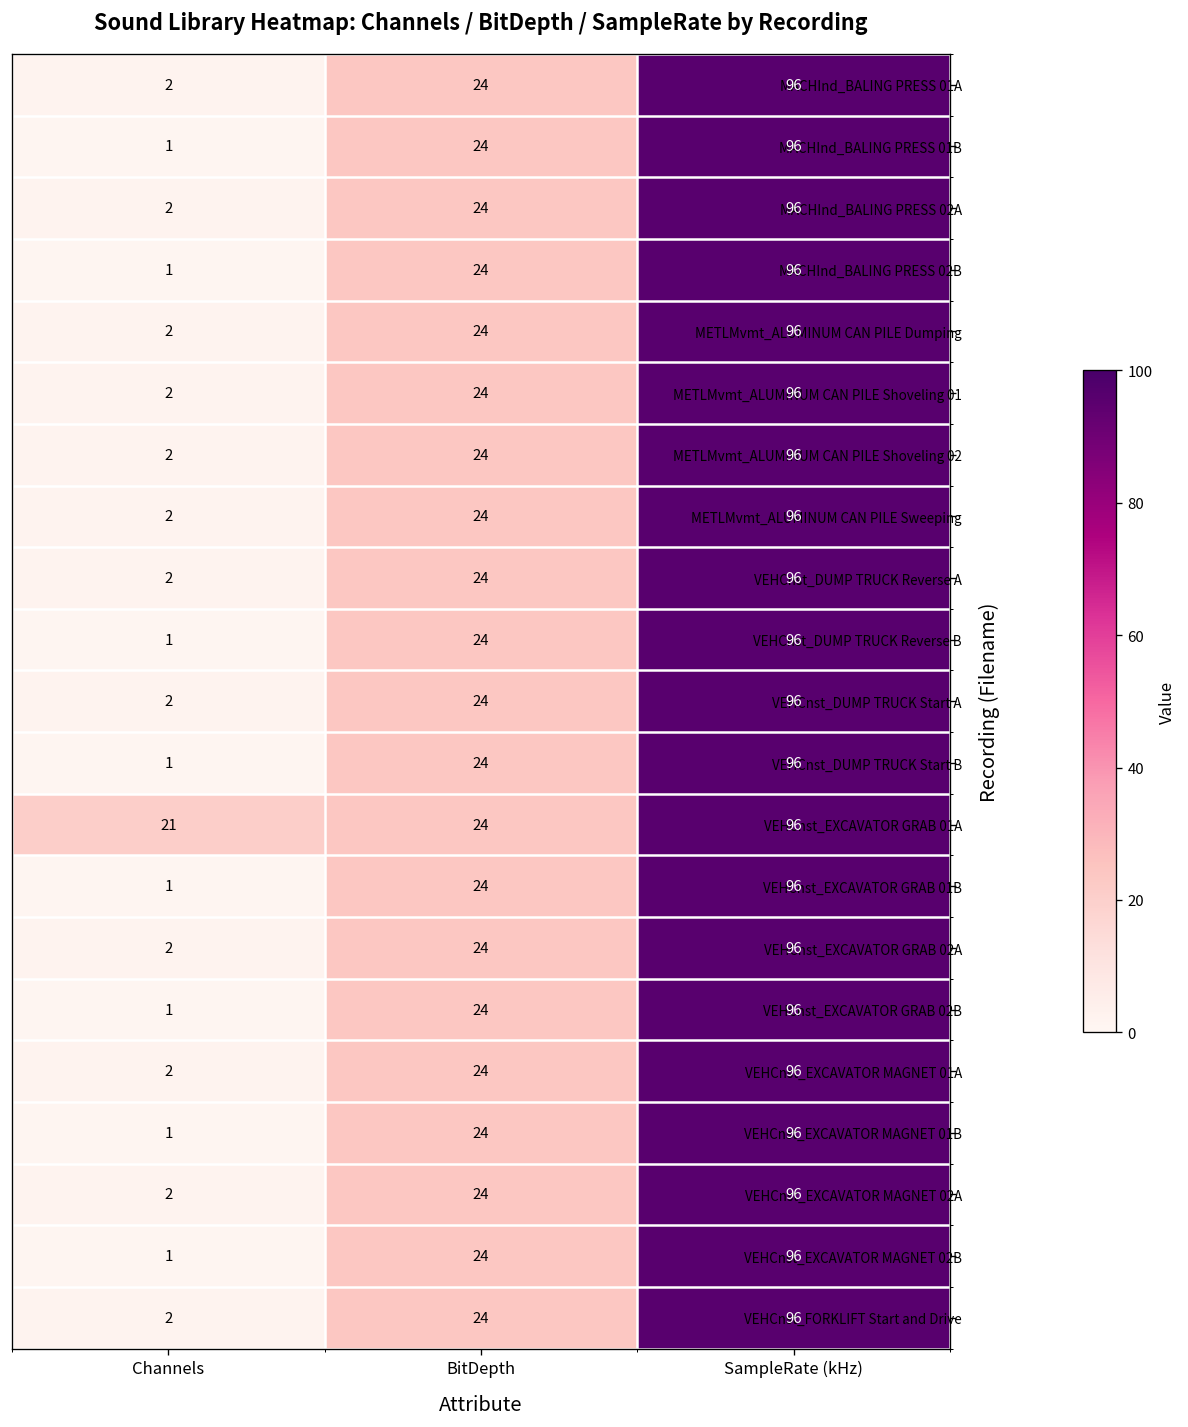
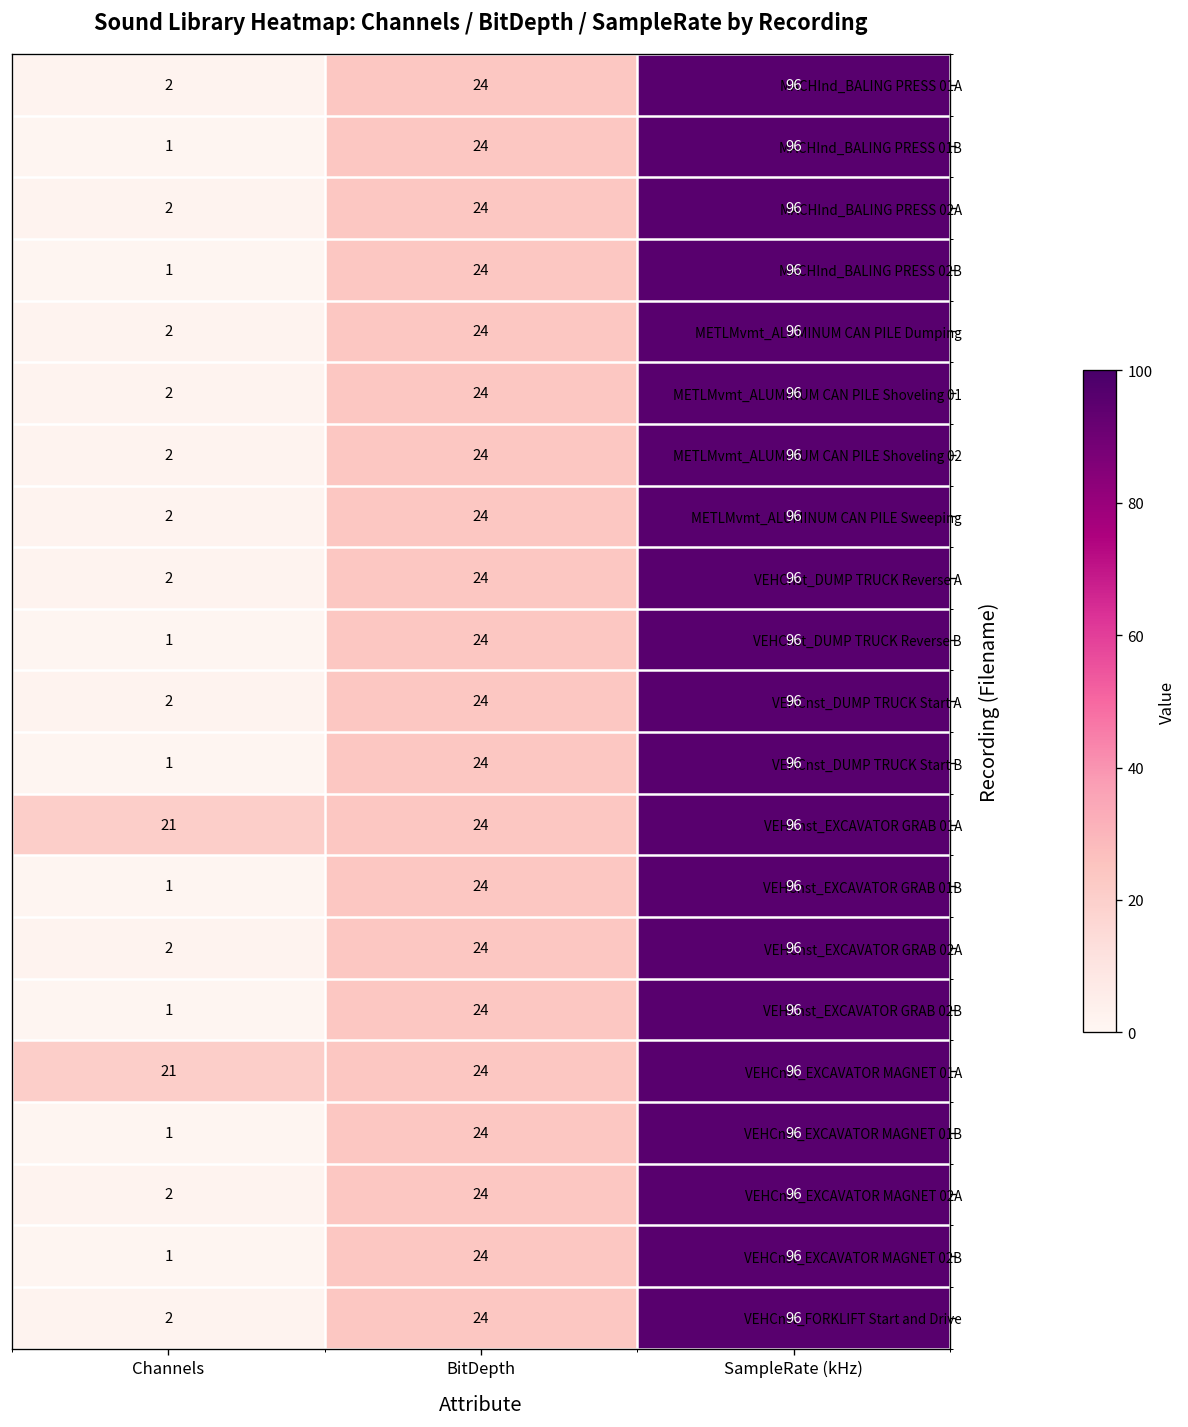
VEHCnst_EXCAVATOR MAGNET 01A, Channels: 2 -> 21
